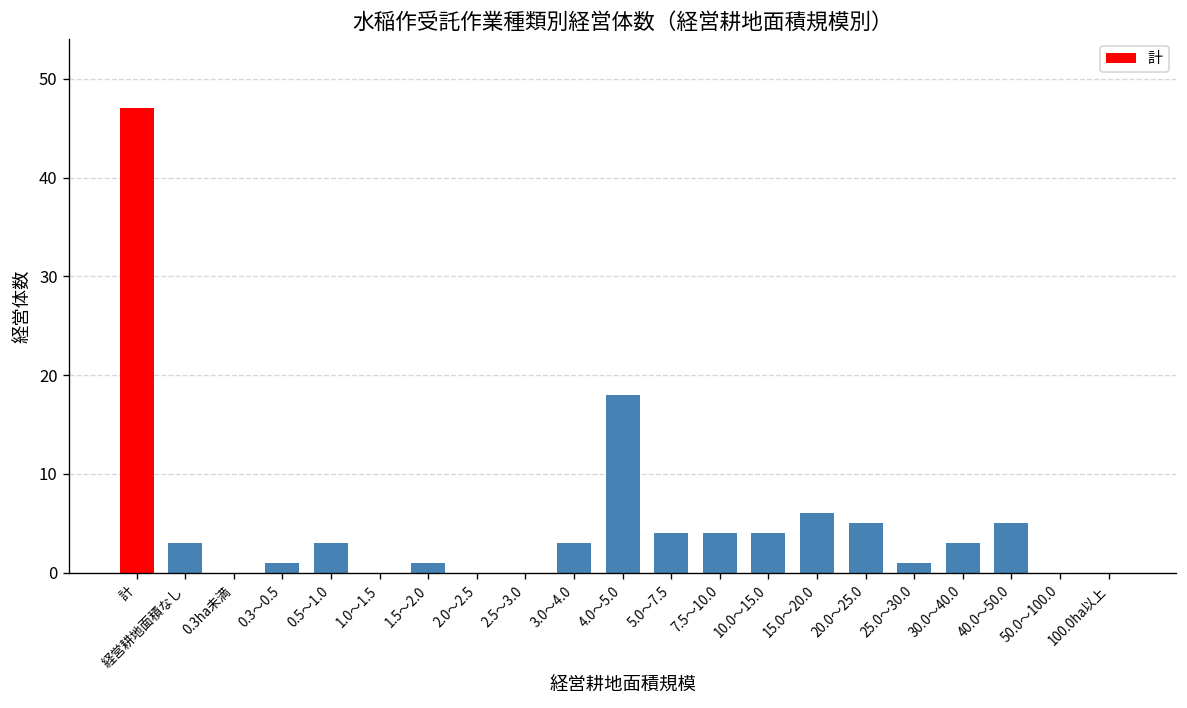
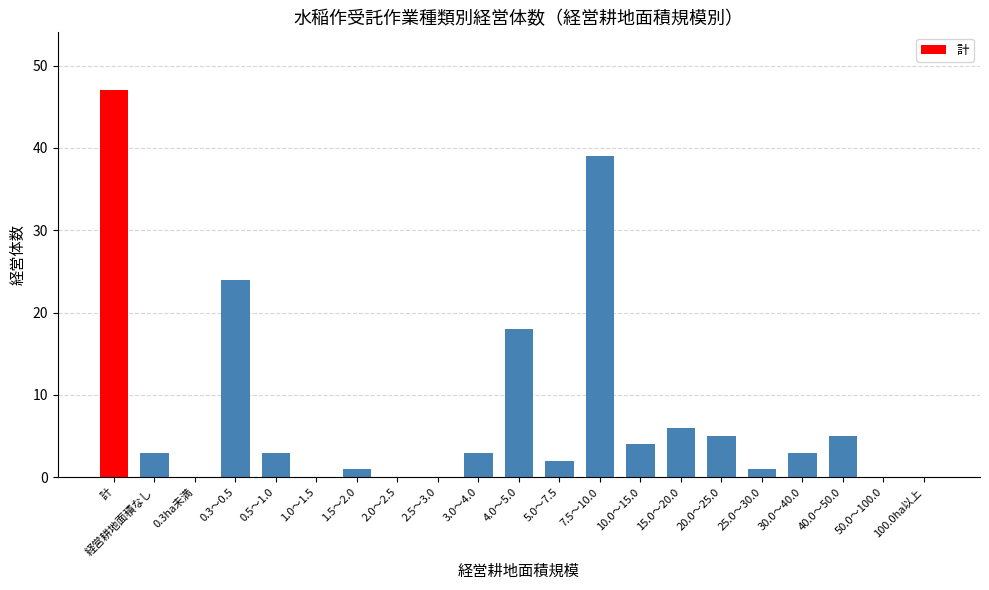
0.3～0.5: 1 -> 24
5.0～7.5: 4 -> 2
7.5～10.0: 4 -> 39
